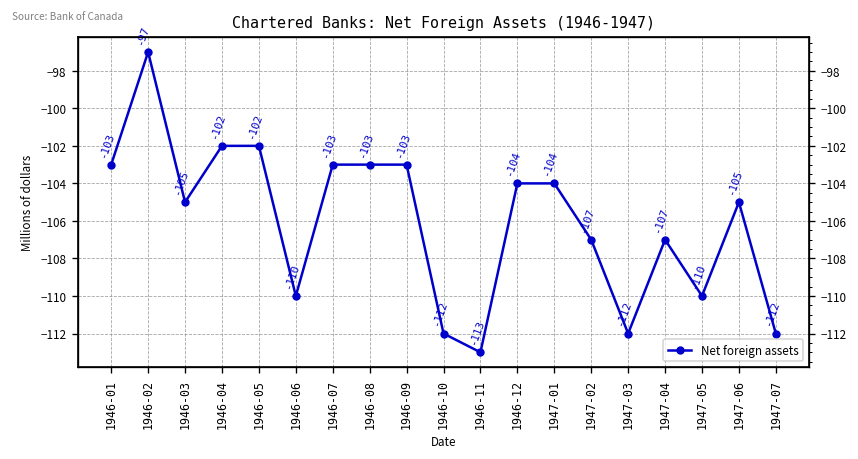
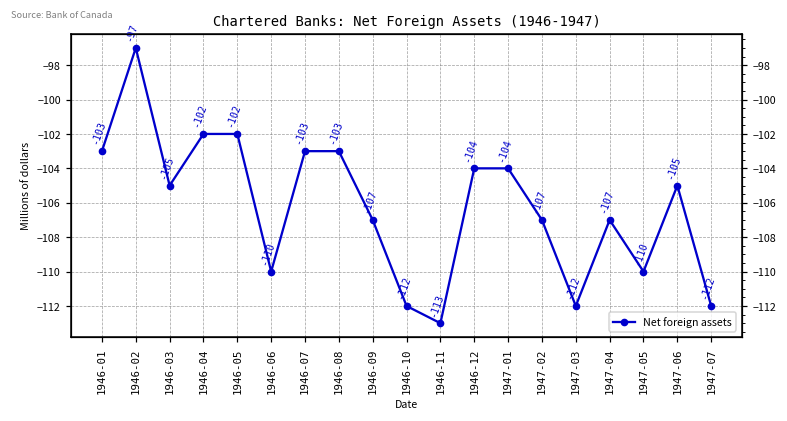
1946-09: -103 -> -107
